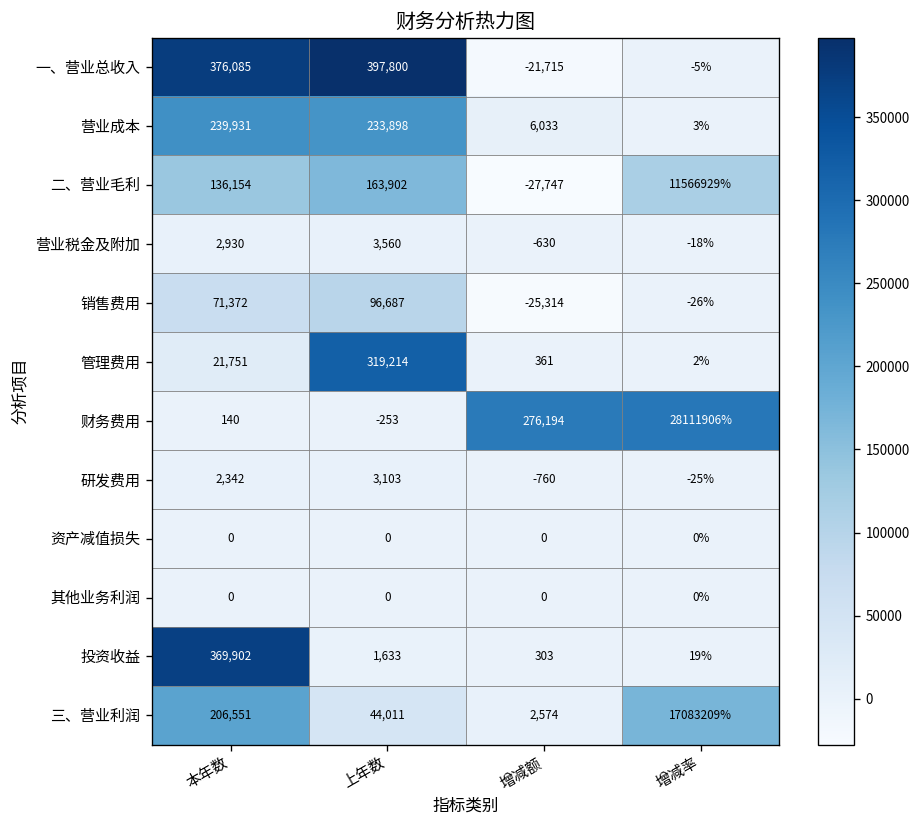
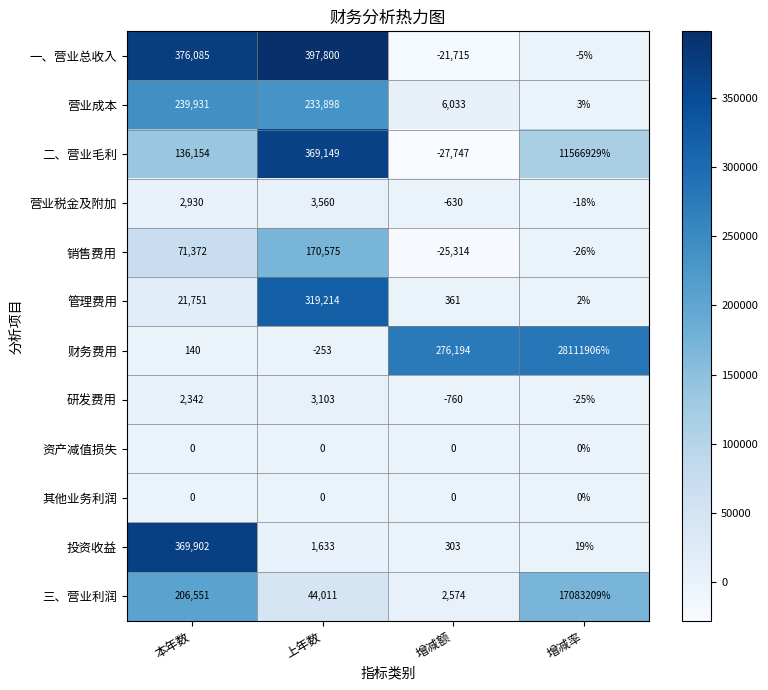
二、营业毛利, 上年数: 163,902 -> 369,149
销售费用, 上年数: 96,687 -> 170,575
